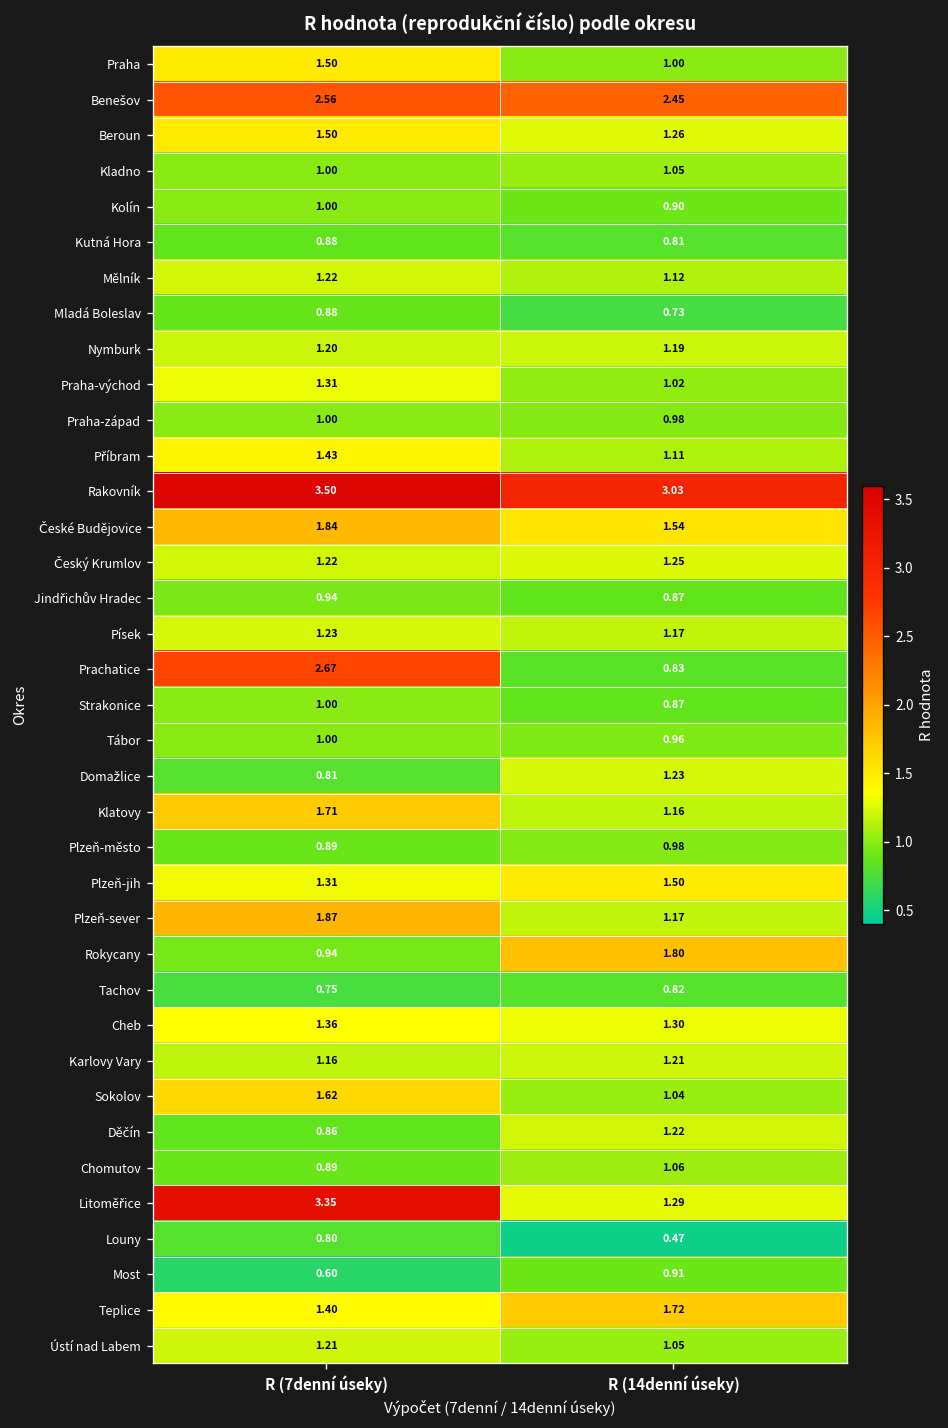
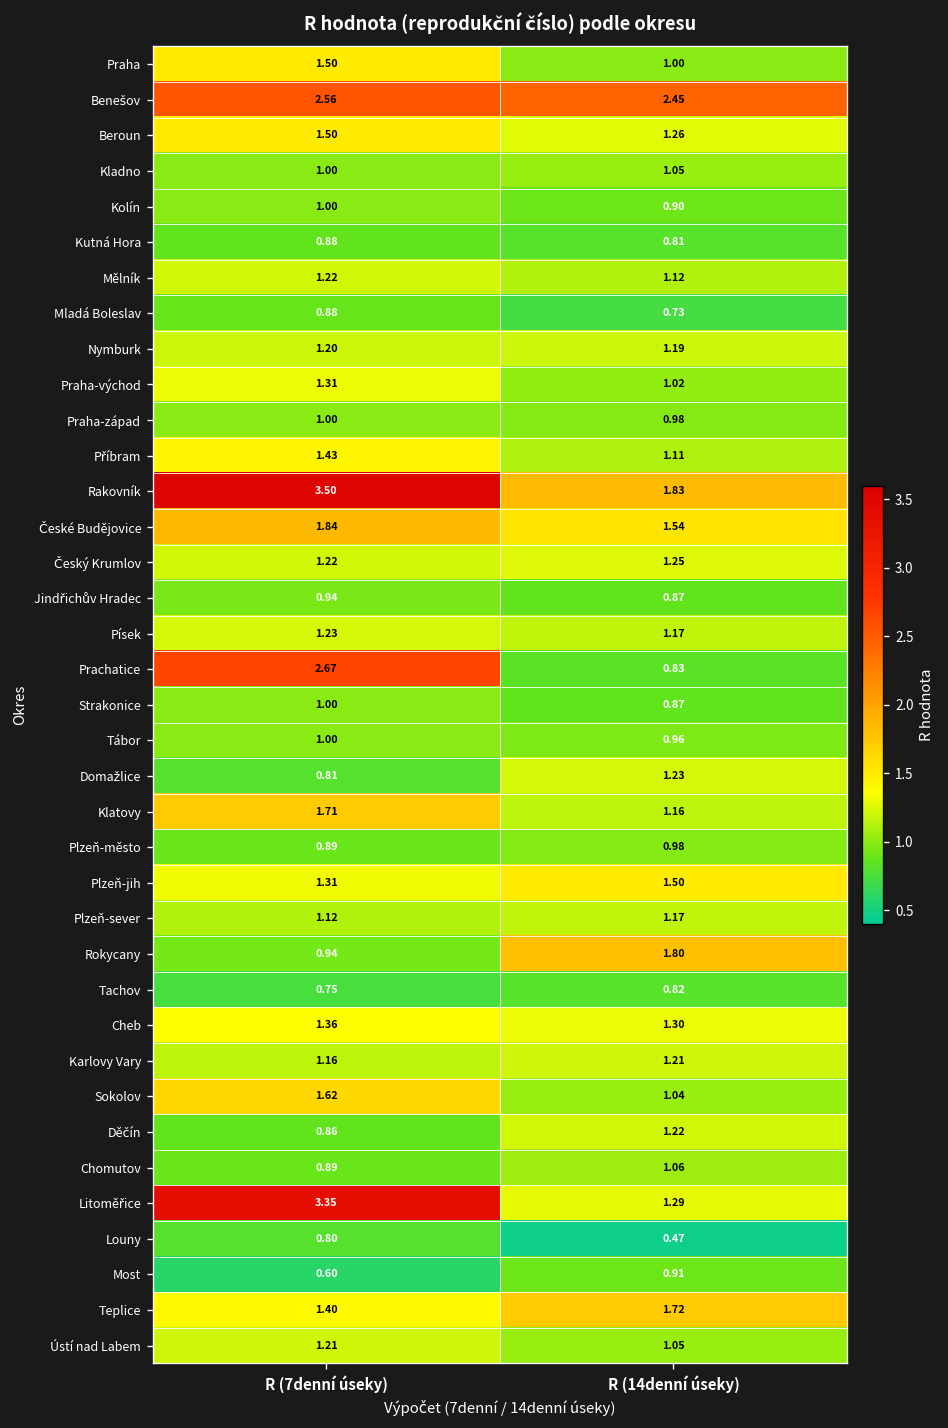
Rakovník, R (14denní úseky): 3.03 -> 1.83
Plzeň-sever, R (7denní úseky): 1.87 -> 1.12
